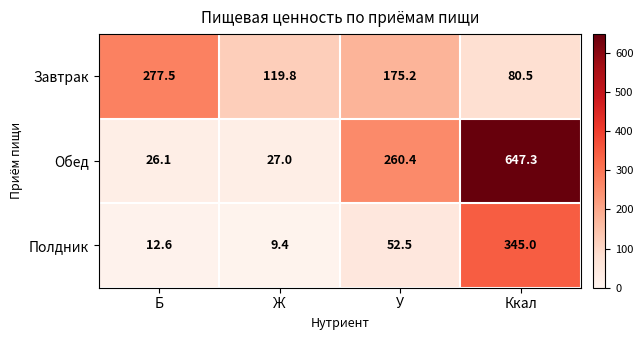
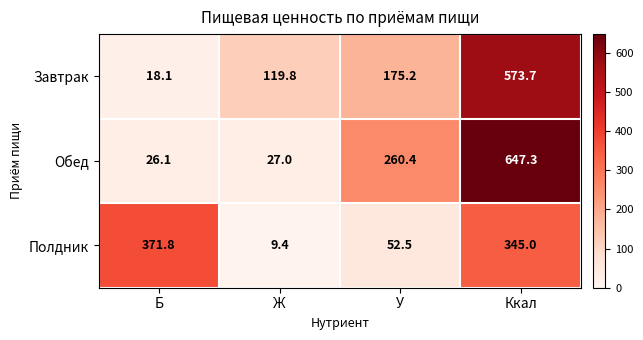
Завтрак, Б: 277.5 -> 18.1
Завтрак, Ккал: 80.5 -> 573.7
Полдник, Б: 12.6 -> 371.8
